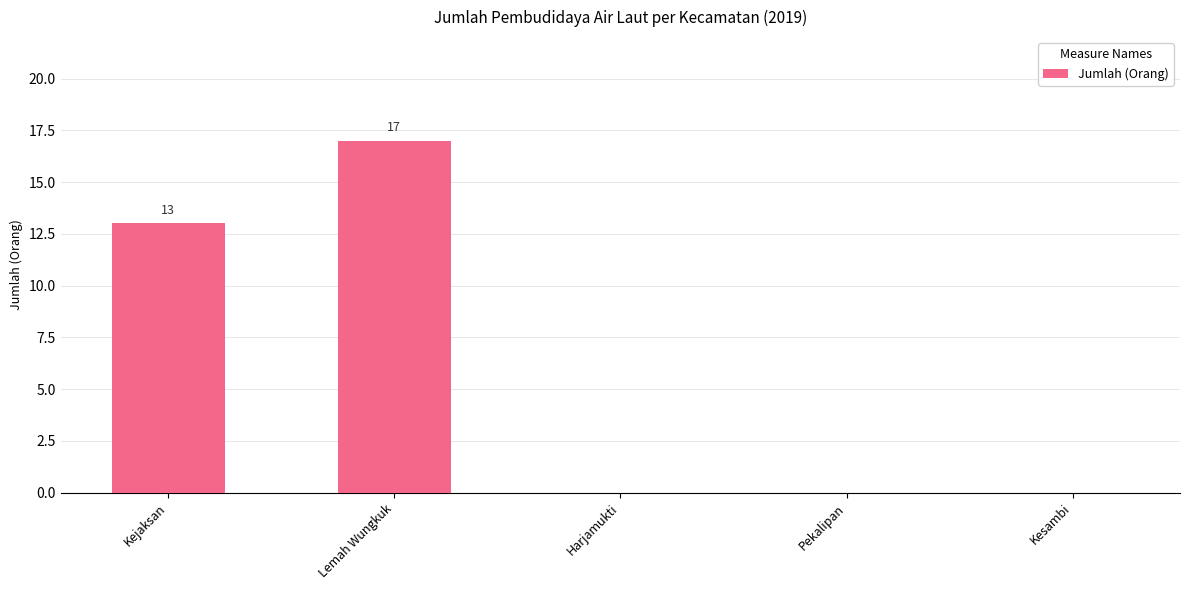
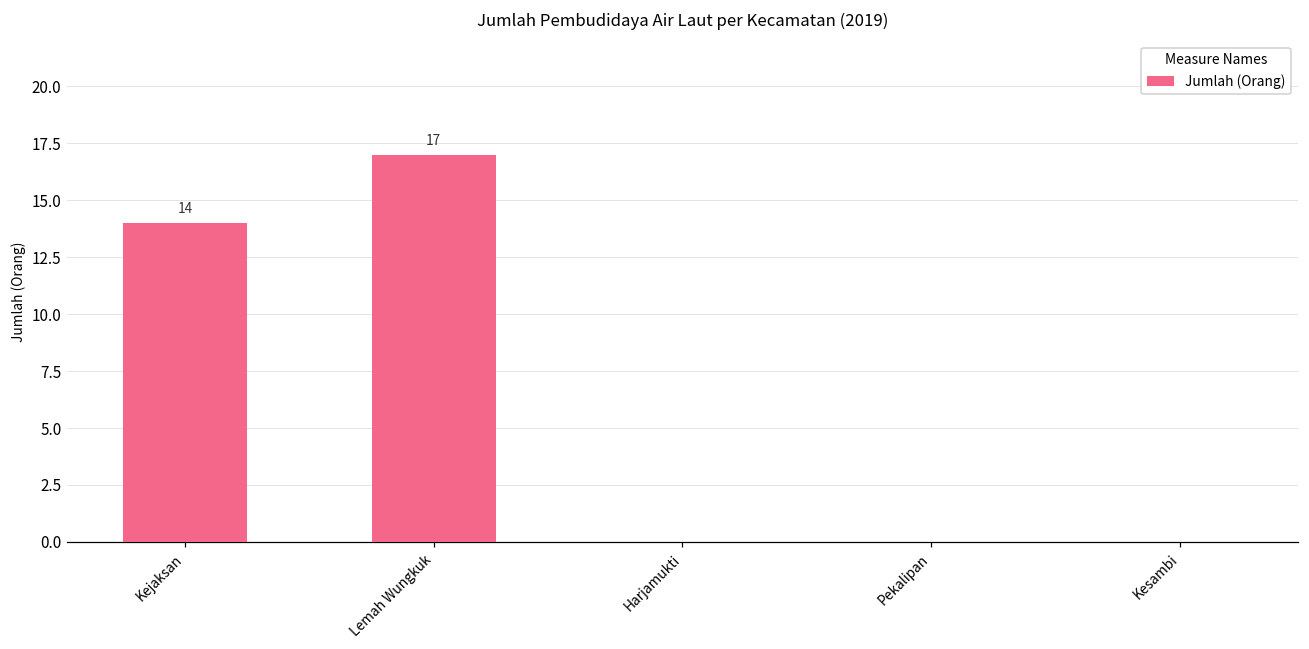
Kejaksan: 13 -> 14
